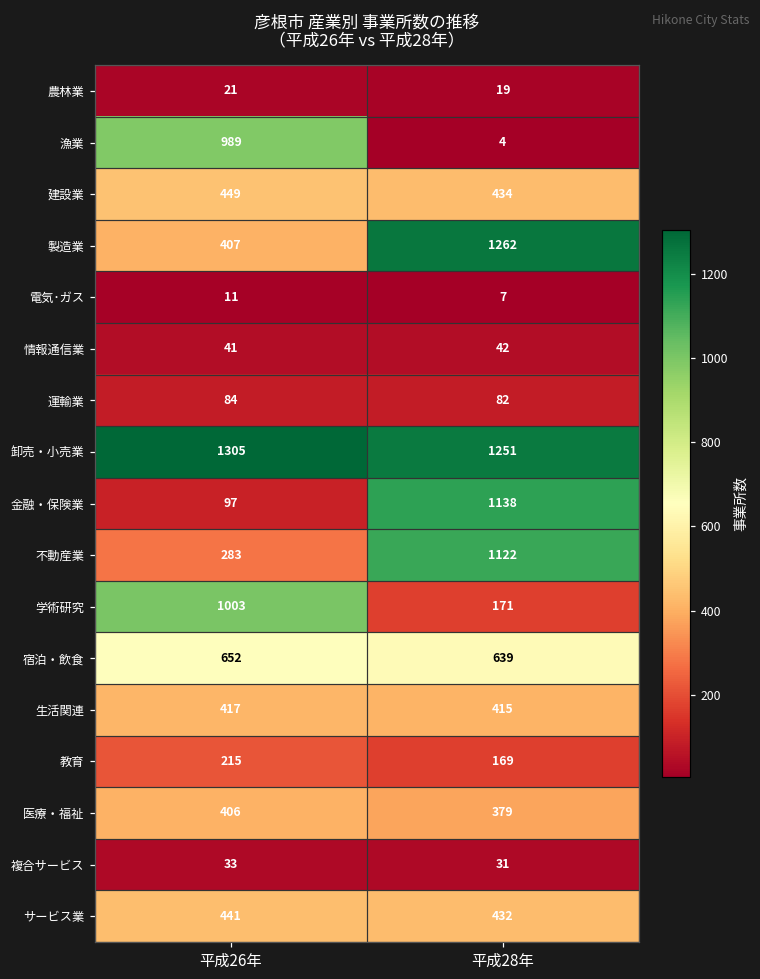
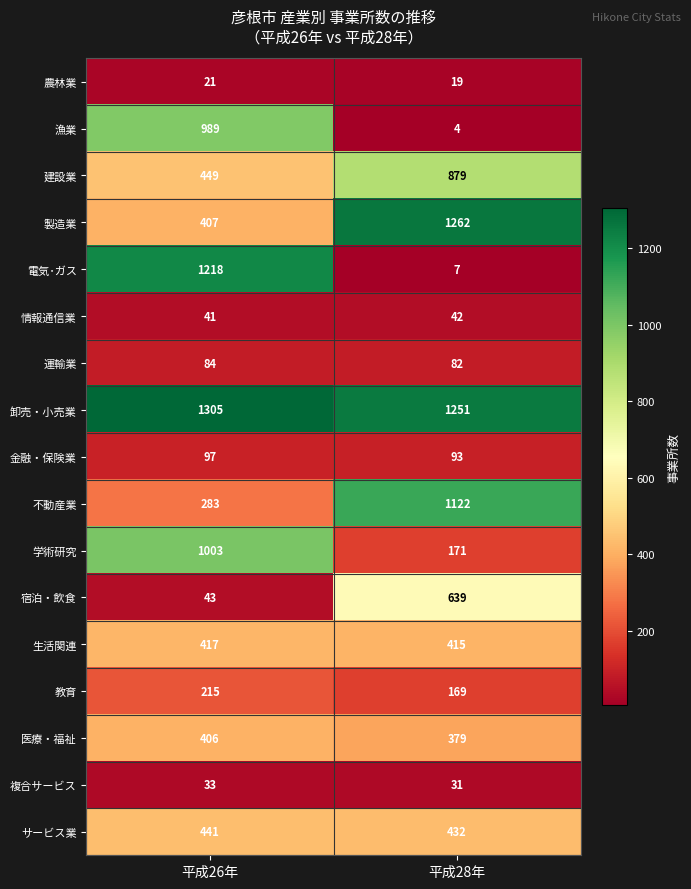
建設業, 平成28年: 434 -> 879
電気･ガス, 平成26年: 11 -> 1218
金融・保険業, 平成28年: 1138 -> 93
宿泊・飲食, 平成26年: 652 -> 43
